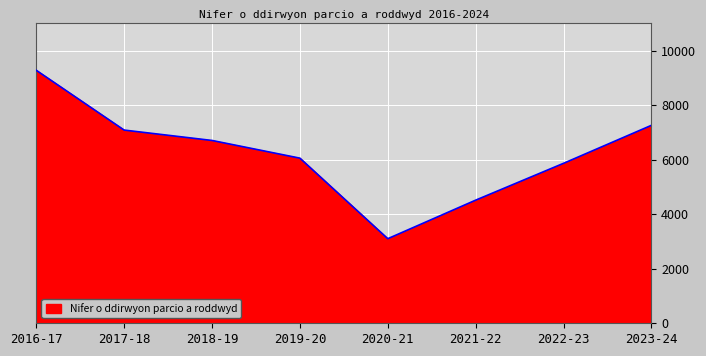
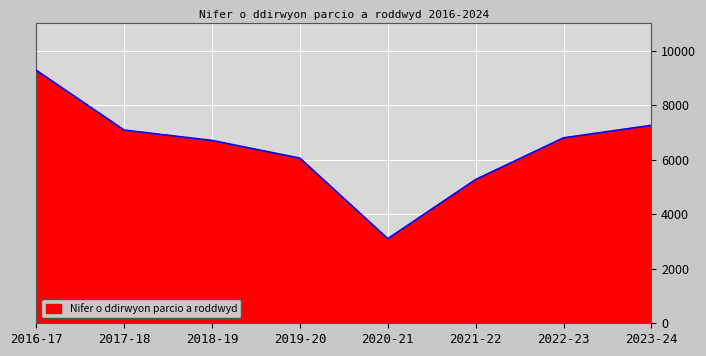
2021-22: 4500 -> 5300
2022-23: 5900 -> 6800
